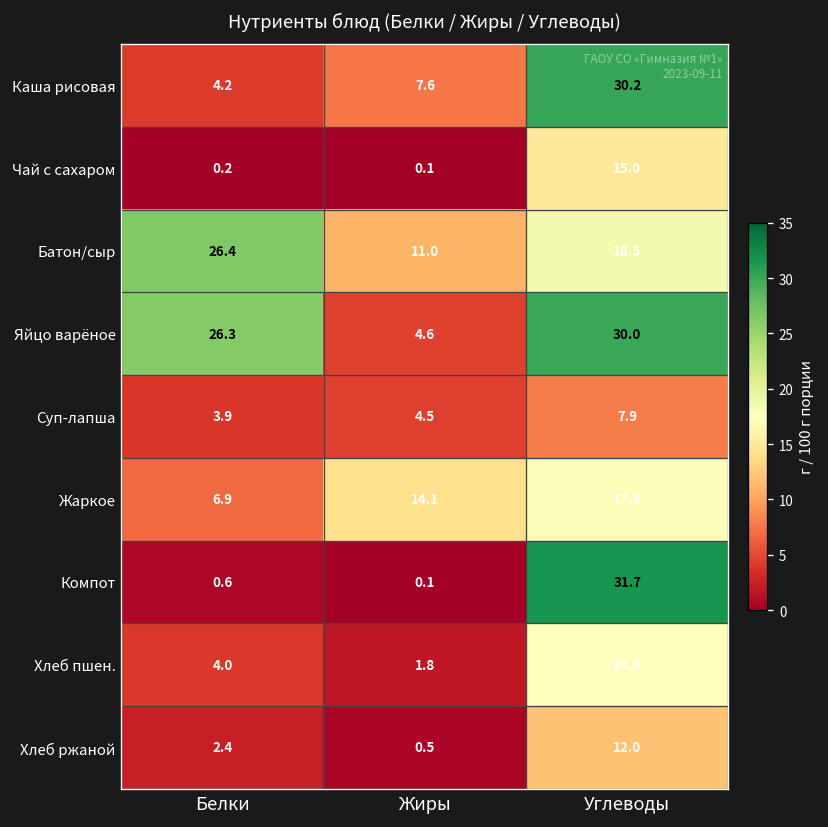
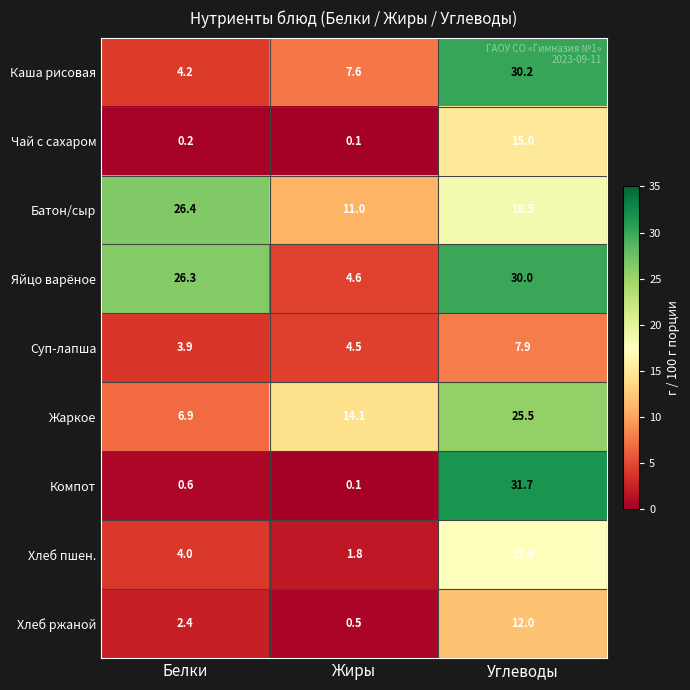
Жаркое, Углеводы: 17.9 -> 25.5
